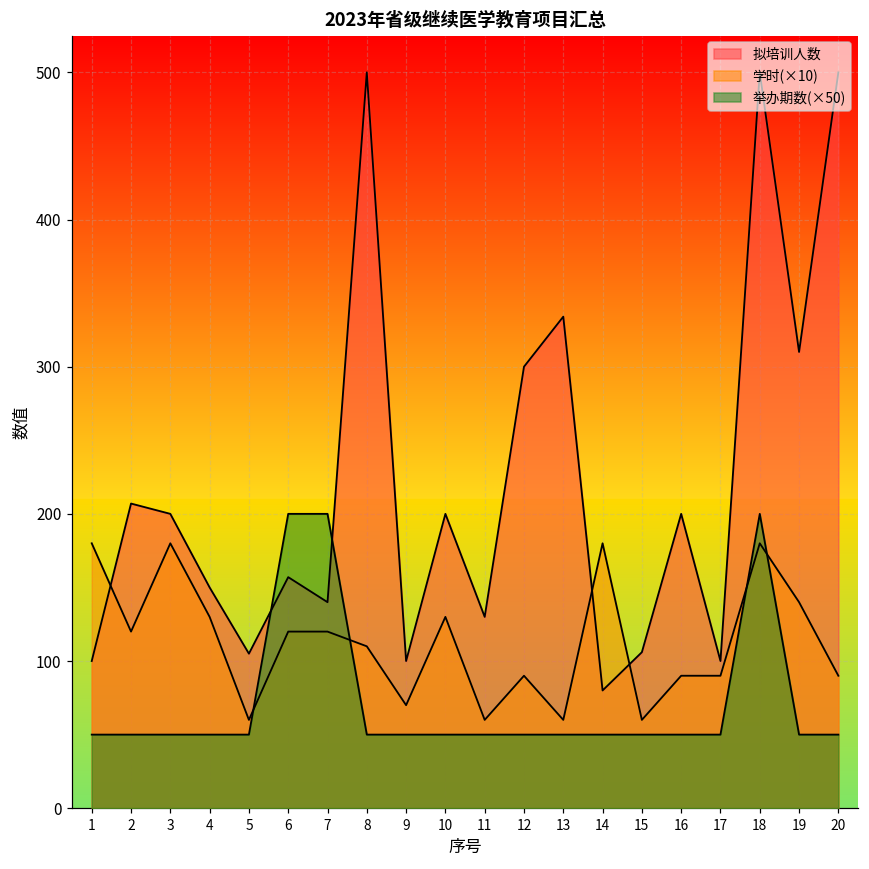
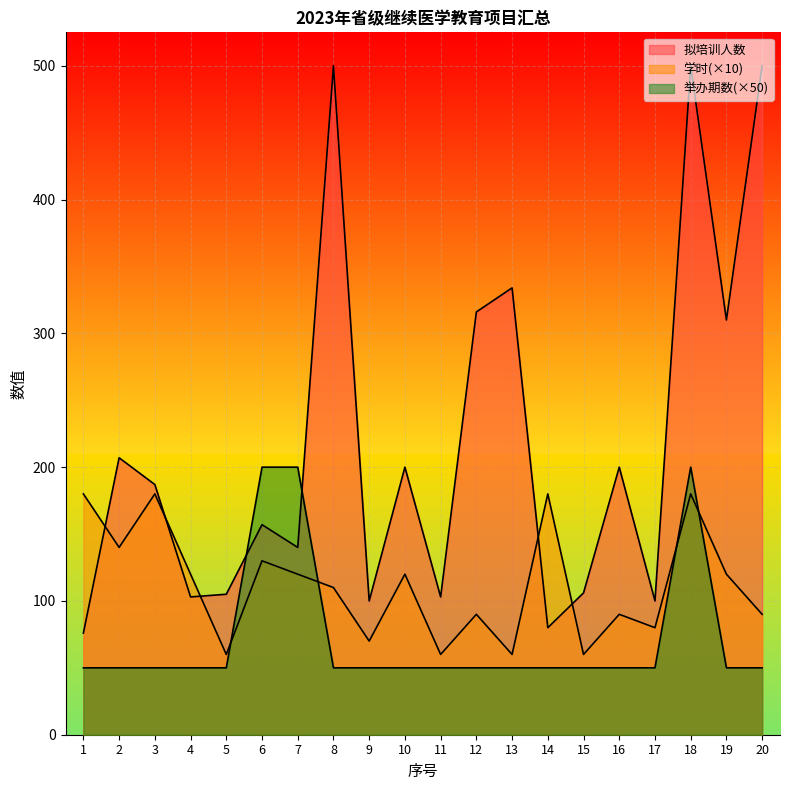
拟培训人数, 1: 100 -> 76
学时(×10), 2: 120 -> 140
拟培训人数, 3: 200 -> 187
拟培训人数, 4: 150 -> 103
学时(×10), 4: 130 -> 120
学时(×10), 6: 120 -> 130
学时(×10), 10: 130 -> 120
拟培训人数, 11: 130 -> 103
拟培训人数, 12: 300 -> 316
学时(×10), 17: 90 -> 80
学时(×10), 19: 140 -> 120
